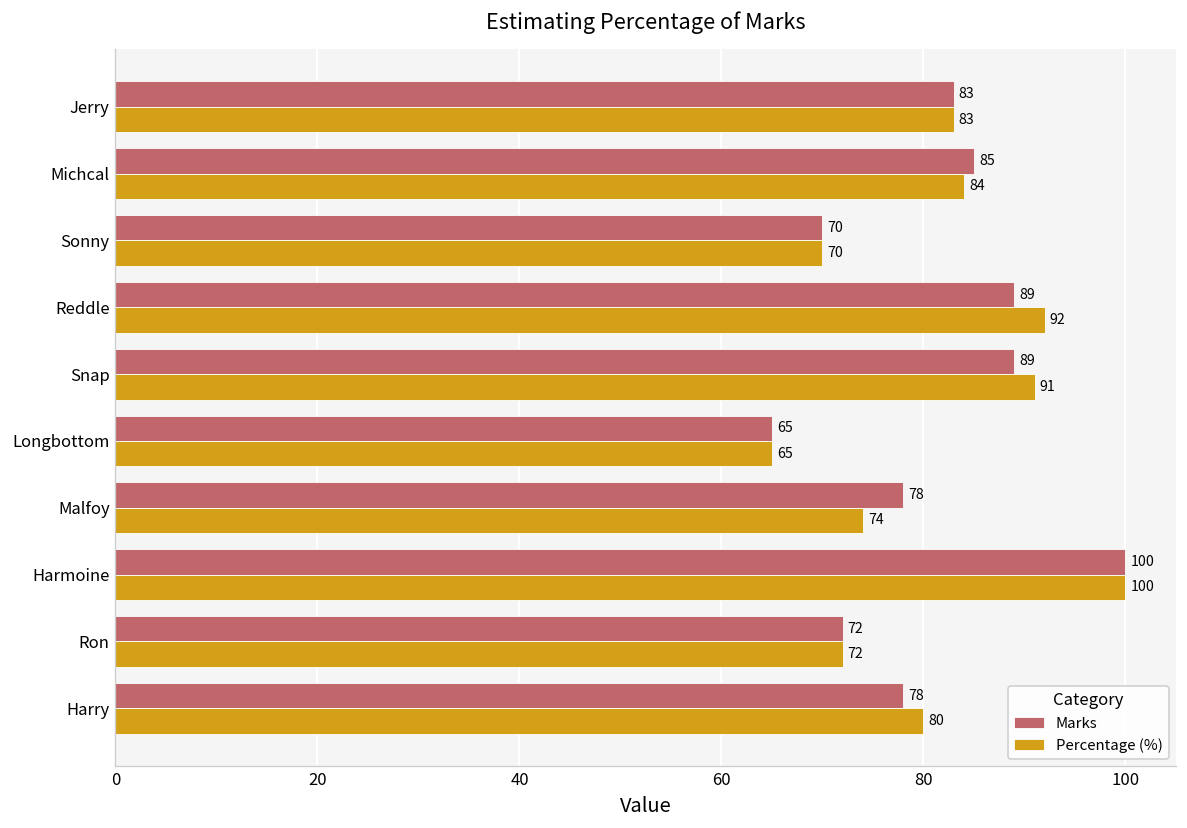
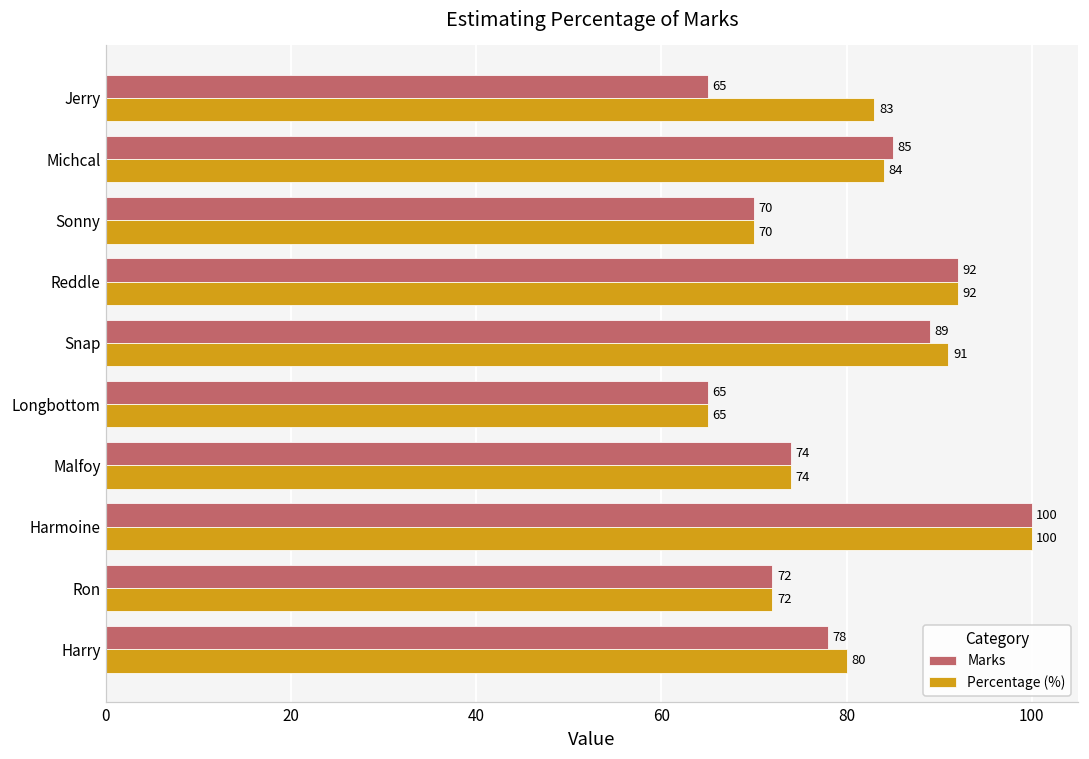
Marks, Jerry: 83 -> 65
Marks, Reddle: 89 -> 92
Marks, Malfoy: 78 -> 74
